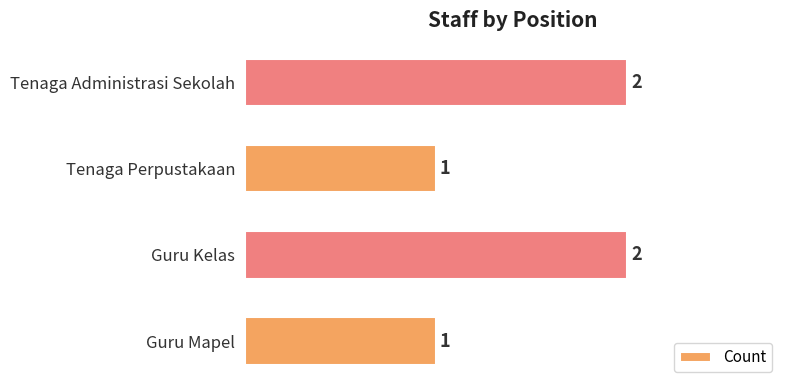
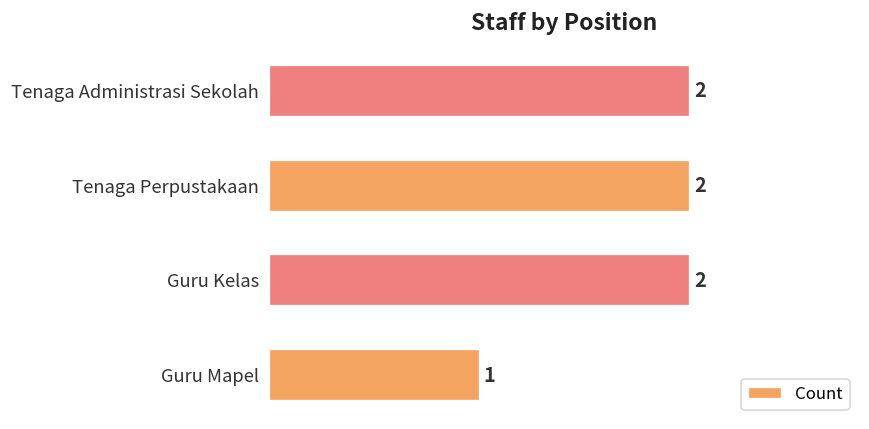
Tenaga Perpustakaan: 1 -> 2
